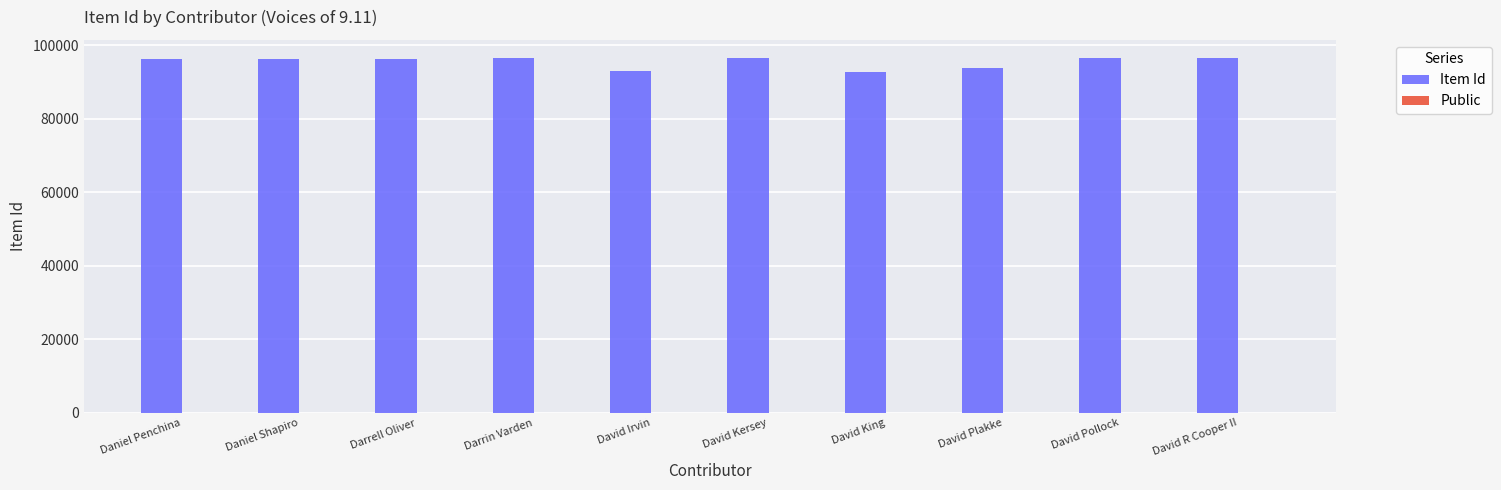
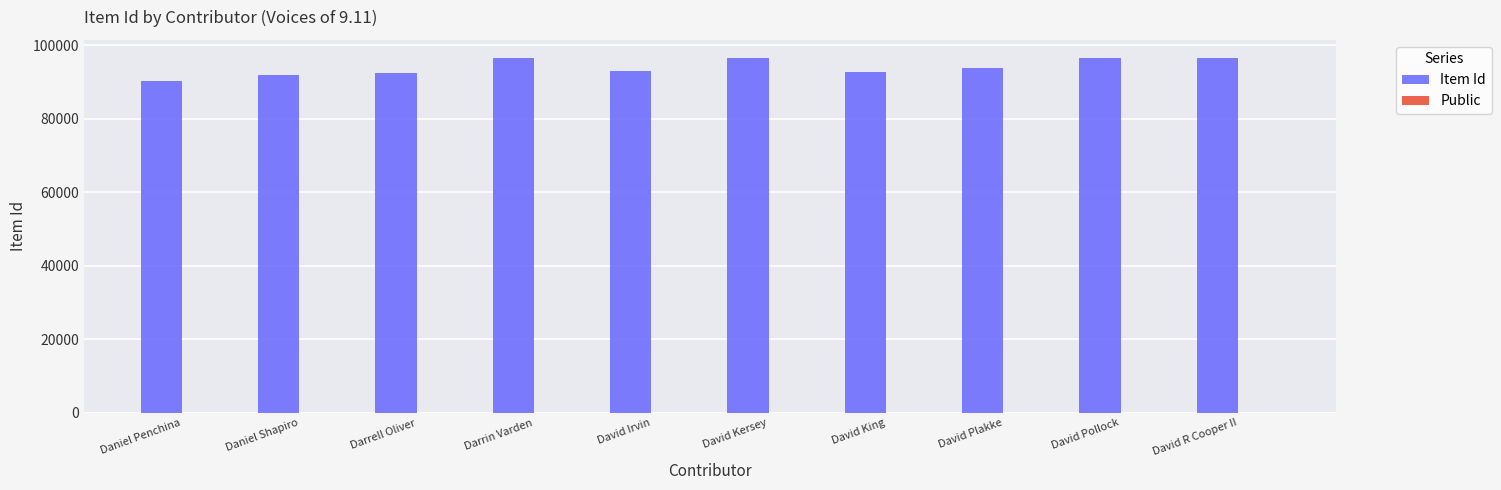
Item Id, Daniel Penchina: 96000 -> 90000
Item Id, Daniel Shapiro: 96000 -> 92000
Item Id, Darrell Oliver: 96000 -> 92000
